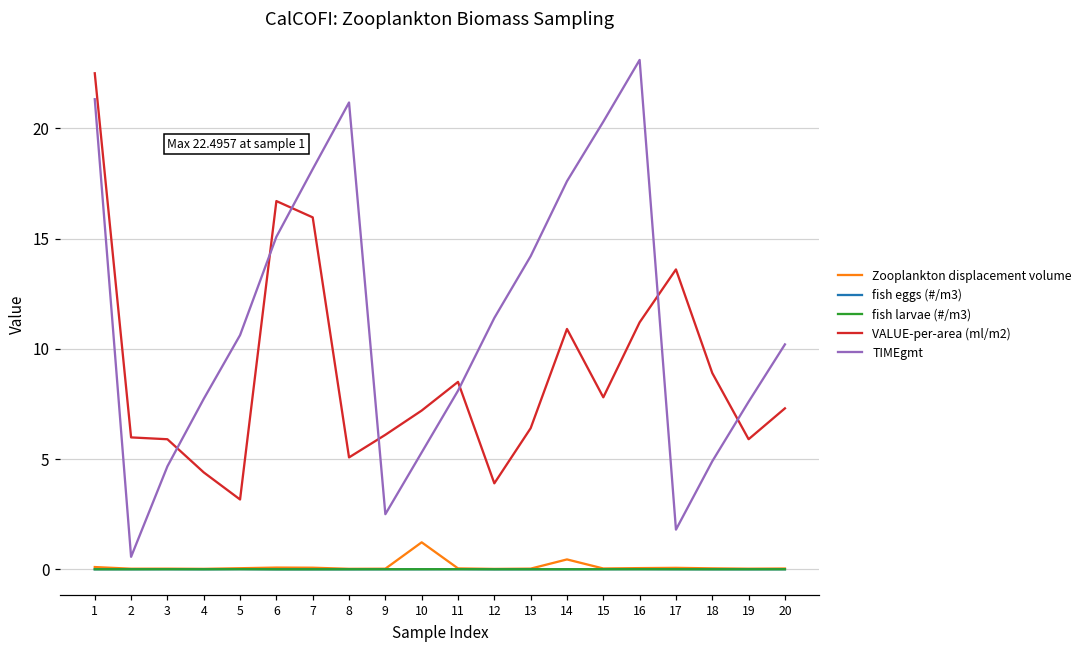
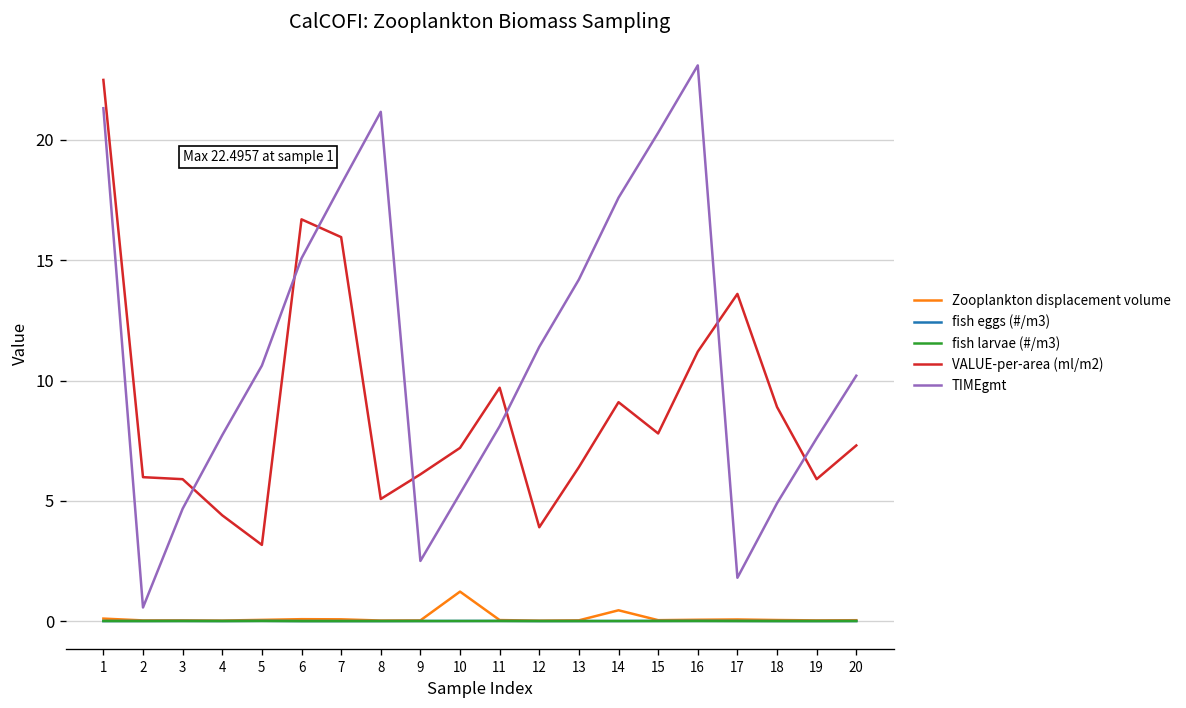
VALUE-per-area (ml/m2), 11: 8.5 -> 9.7
VALUE-per-area (ml/m2), 14: 10.9 -> 9.1
